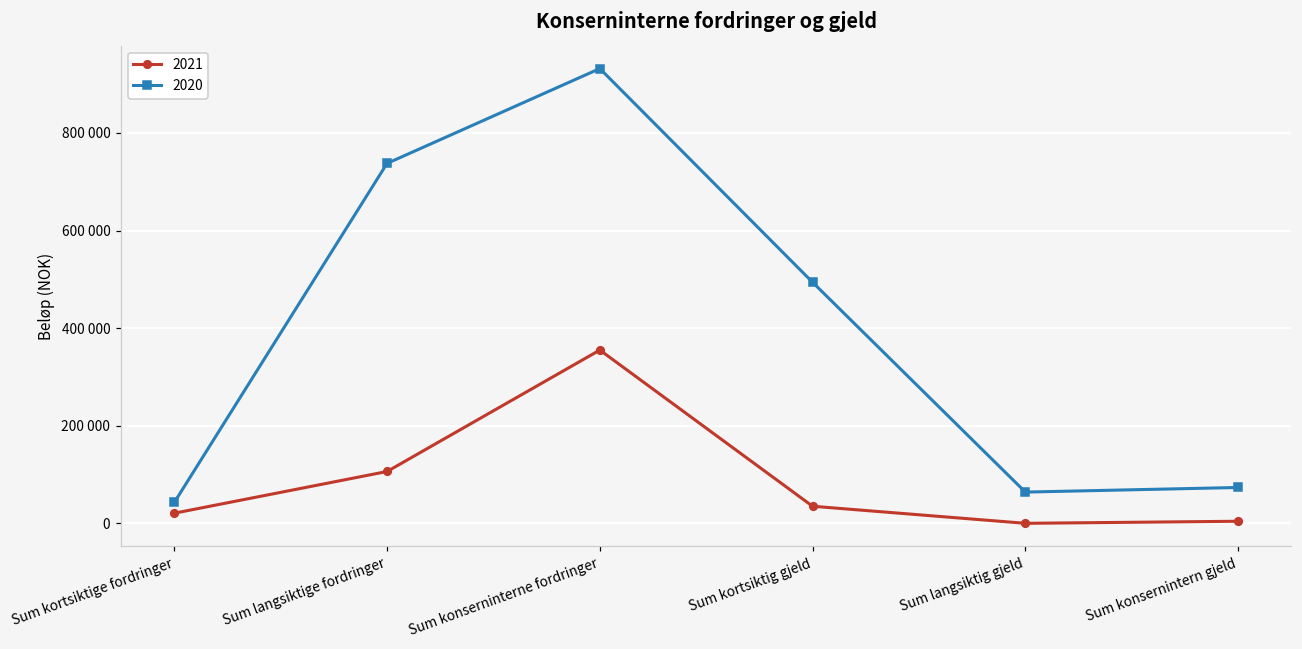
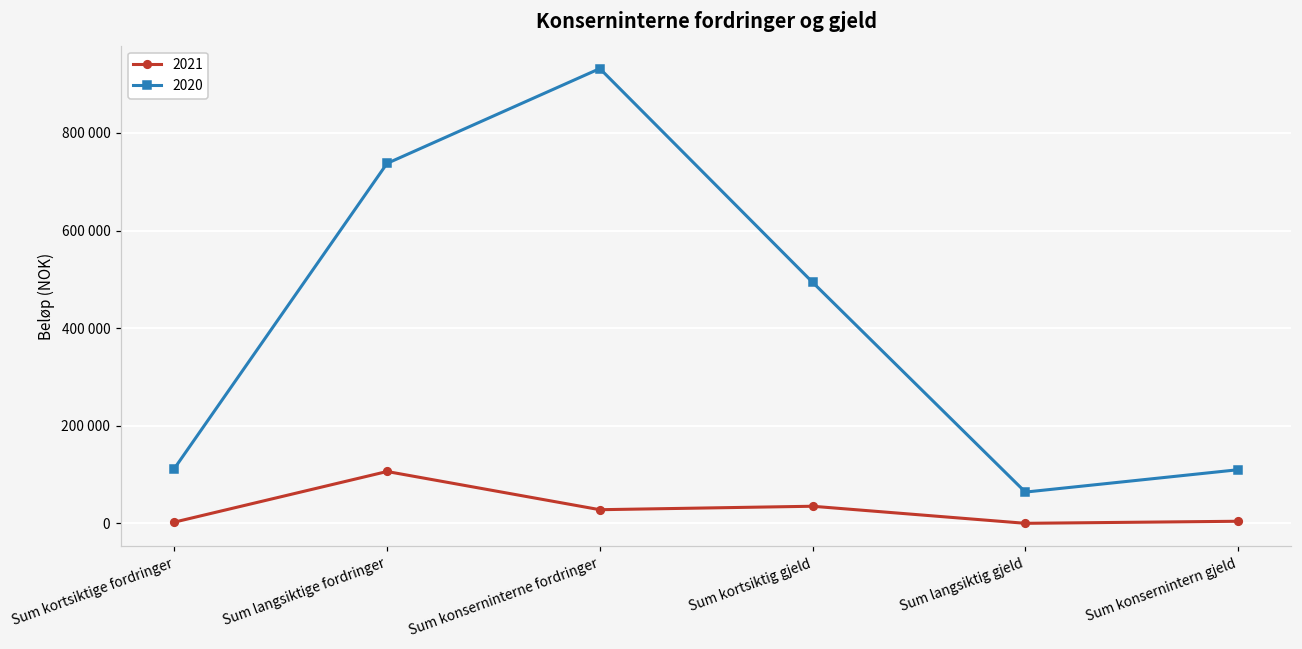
2021, Sum kortsiktige fordringer: 20000 -> 0
2020, Sum kortsiktige fordringer: 40000 -> 110000
2021, Sum konserninterne fordringer: 360000 -> 30000
2020, Sum konsernintern gjeld: 70000 -> 110000
